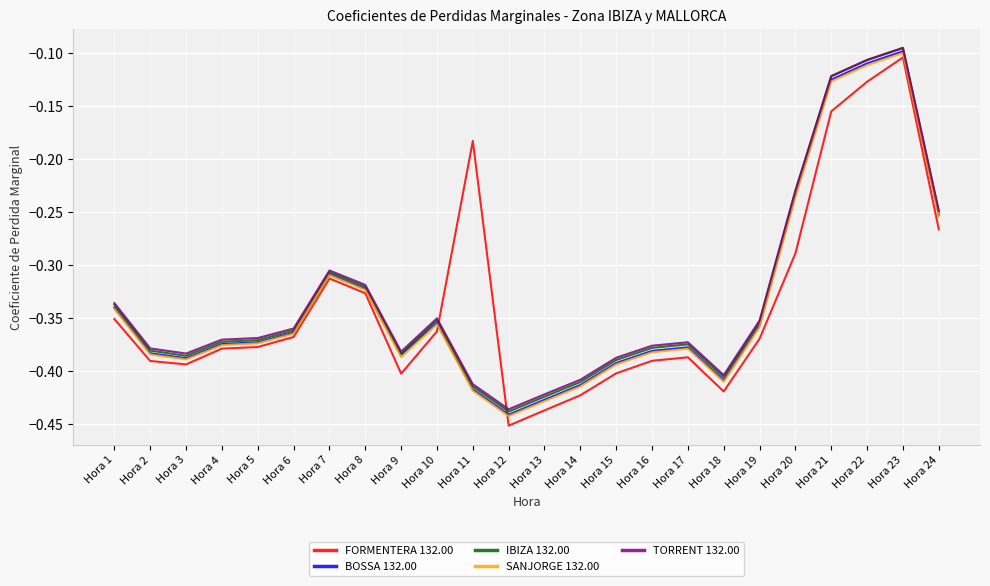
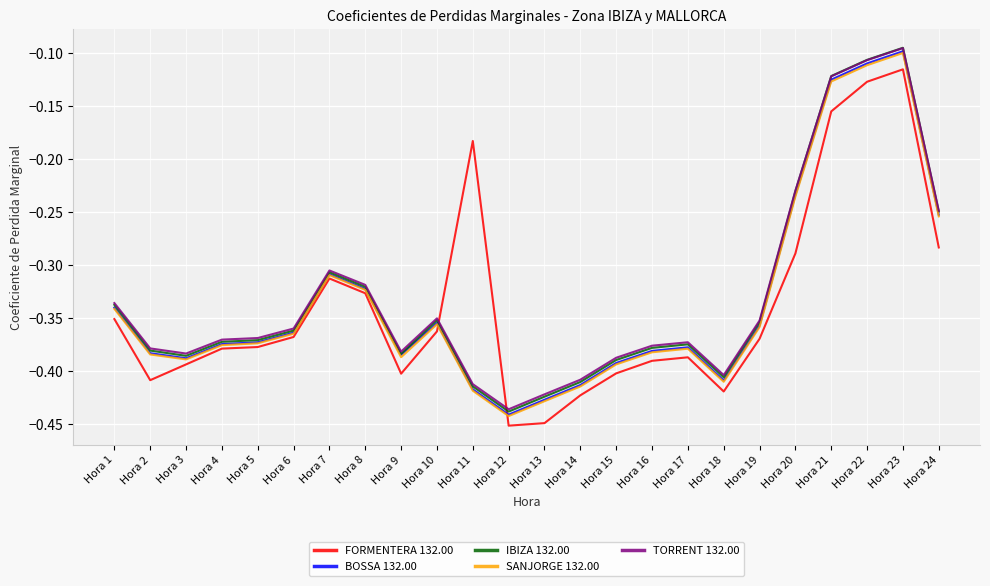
FORMENTERA 132.00, Hora 2: -0.391 -> -0.409
FORMENTERA 132.00, Hora 13: -0.437 -> -0.449
FORMENTERA 132.00, Hora 23: -0.104 -> -0.116
FORMENTERA 132.00, Hora 24: -0.267 -> -0.284
